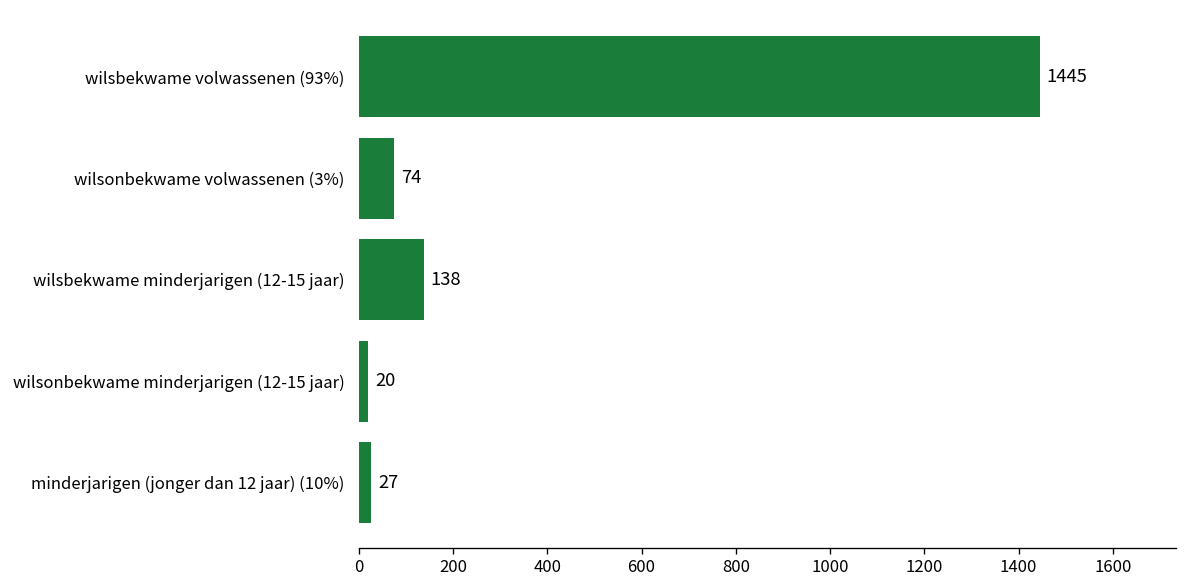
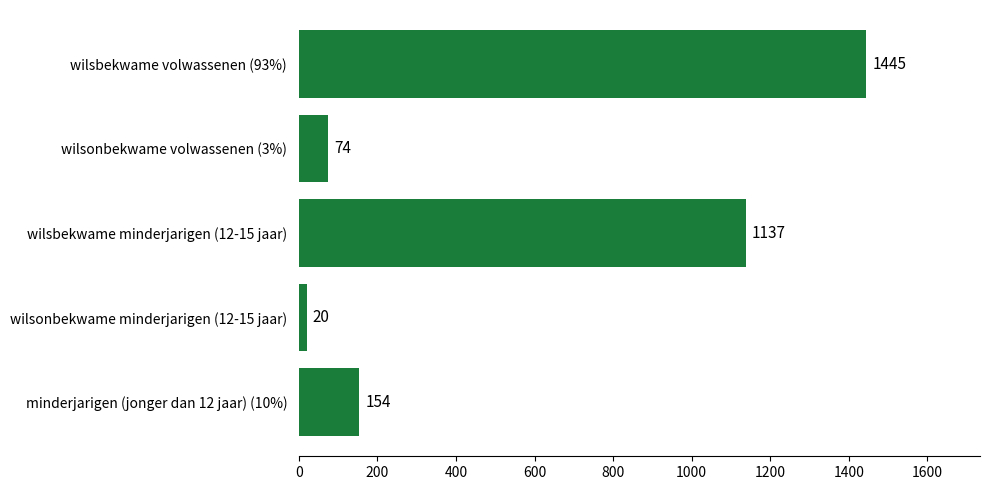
wilsbekwame minderjarigen (12-15 jaar): 138 -> 1137
minderjarigen (jonger dan 12 jaar) (10%): 27 -> 154
